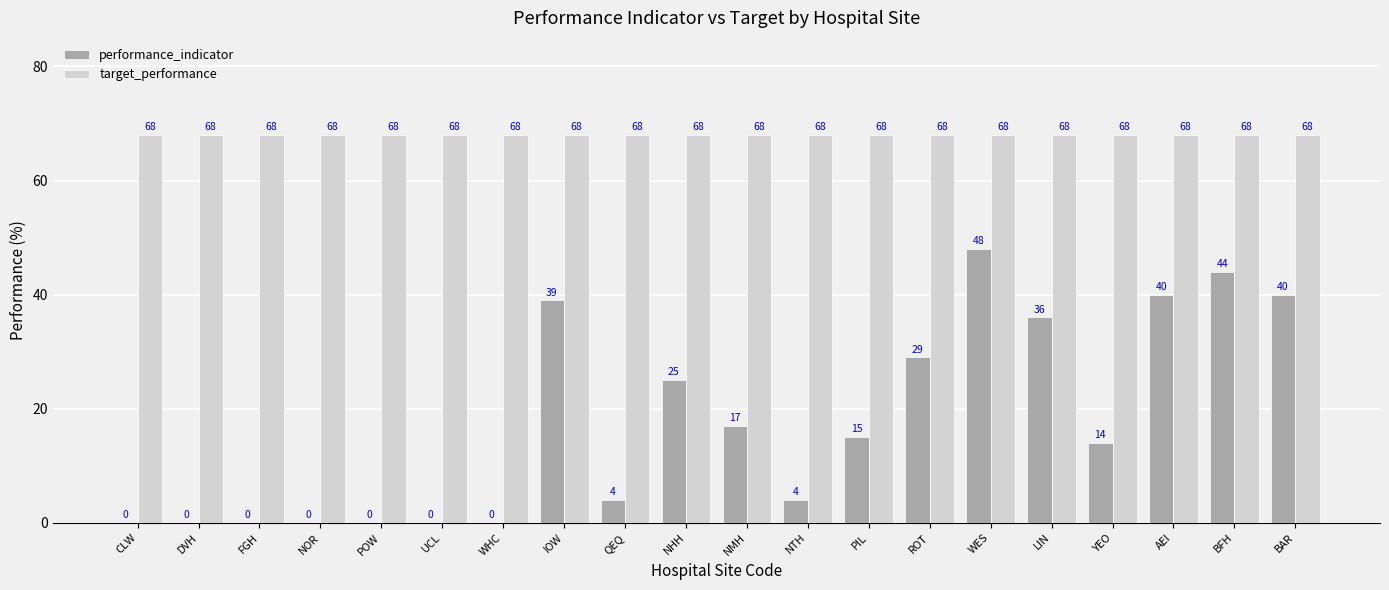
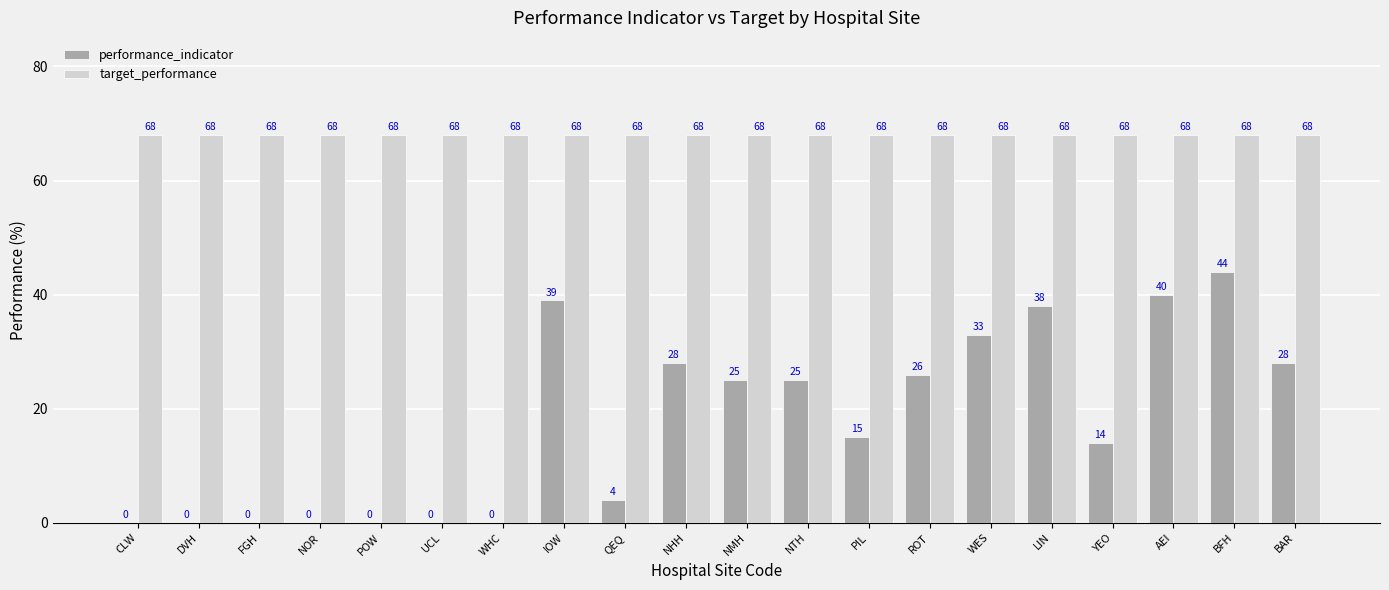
performance_indicator, NHH: 25 -> 28
performance_indicator, NMH: 17 -> 25
performance_indicator, NTH: 4 -> 25
performance_indicator, ROT: 29 -> 26
performance_indicator, WES: 48 -> 33
performance_indicator, LIN: 36 -> 38
performance_indicator, BAR: 40 -> 28
